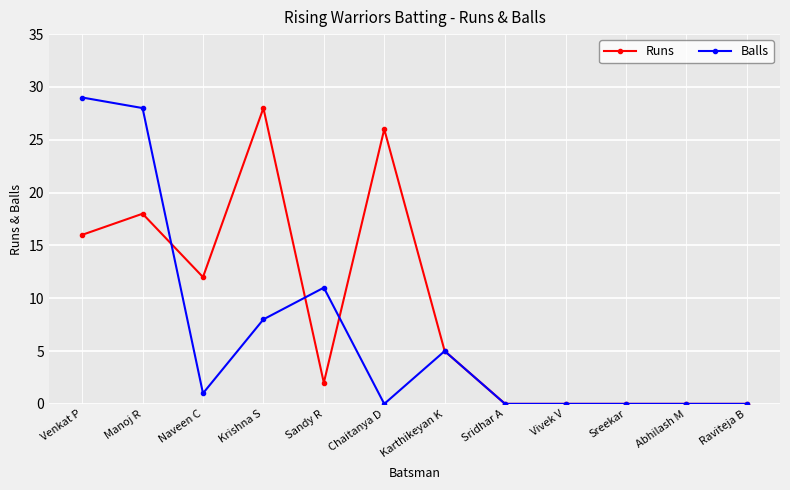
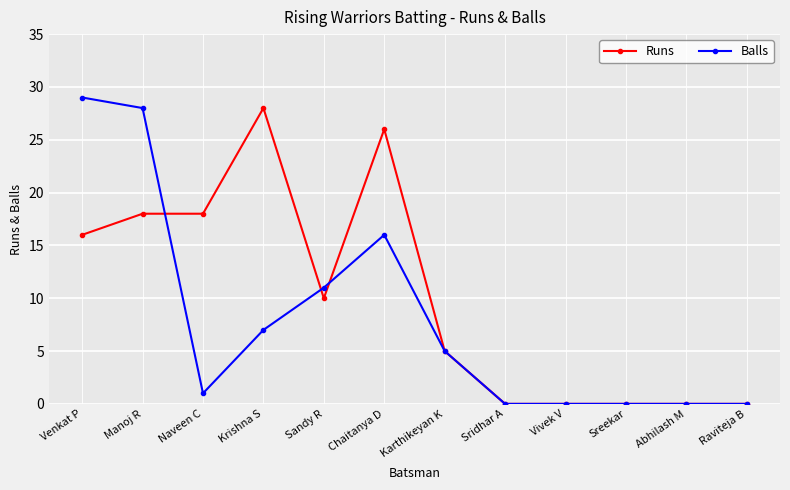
Runs, Naveen C: 12 -> 18
Balls, Krishna S: 8 -> 7
Runs, Sandy R: 2 -> 10
Balls, Chaitanya D: 0 -> 16
